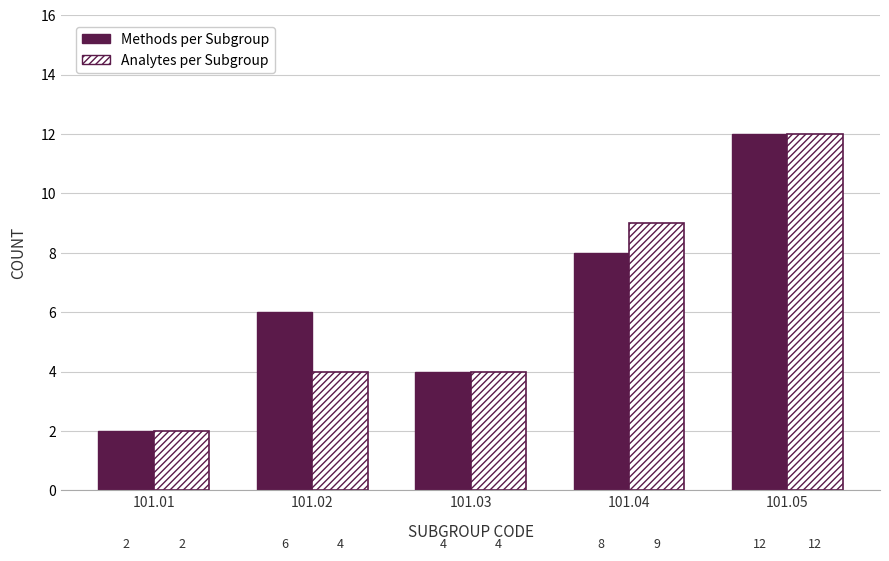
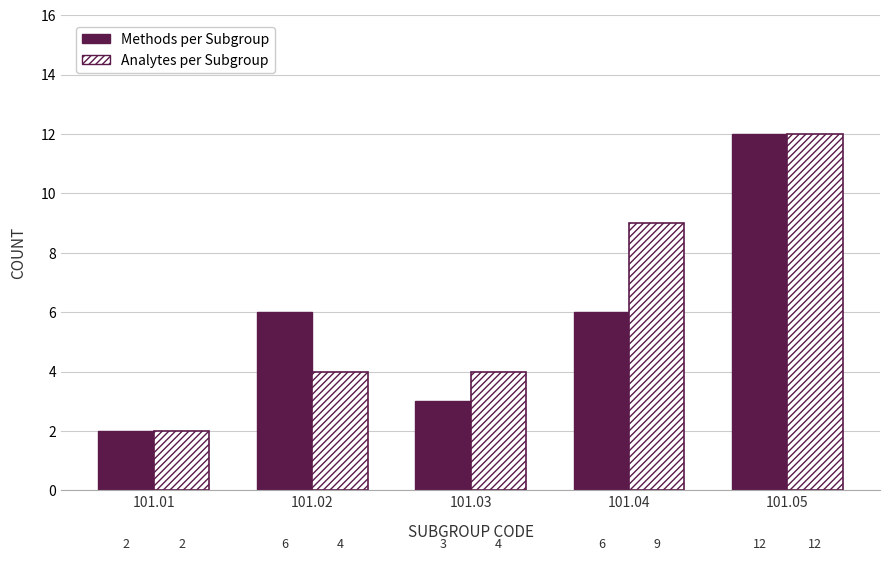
Methods per Subgroup, 101.03: 4 -> 3
Methods per Subgroup, 101.04: 8 -> 6
